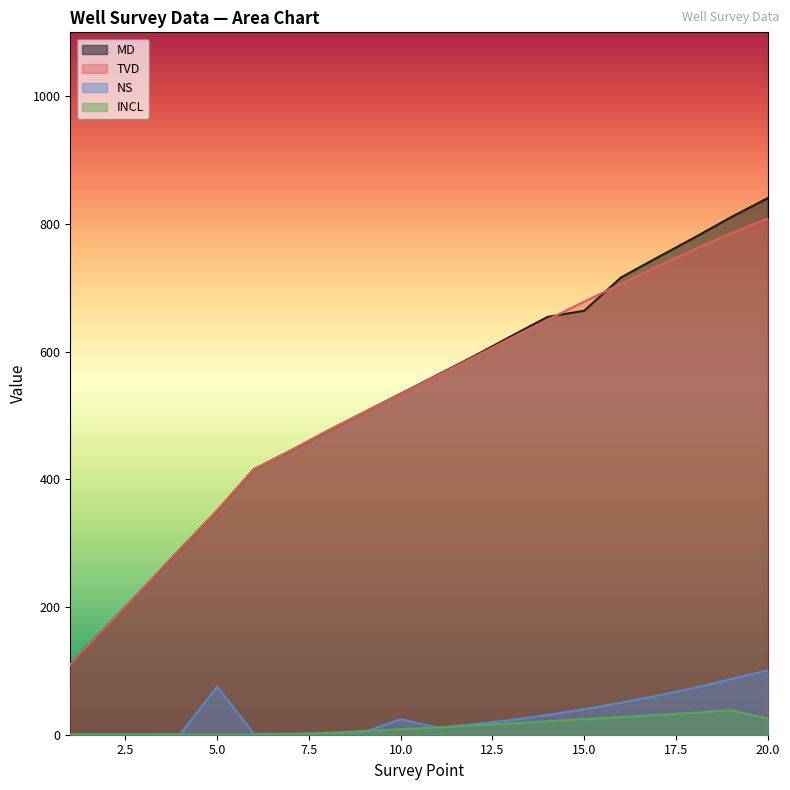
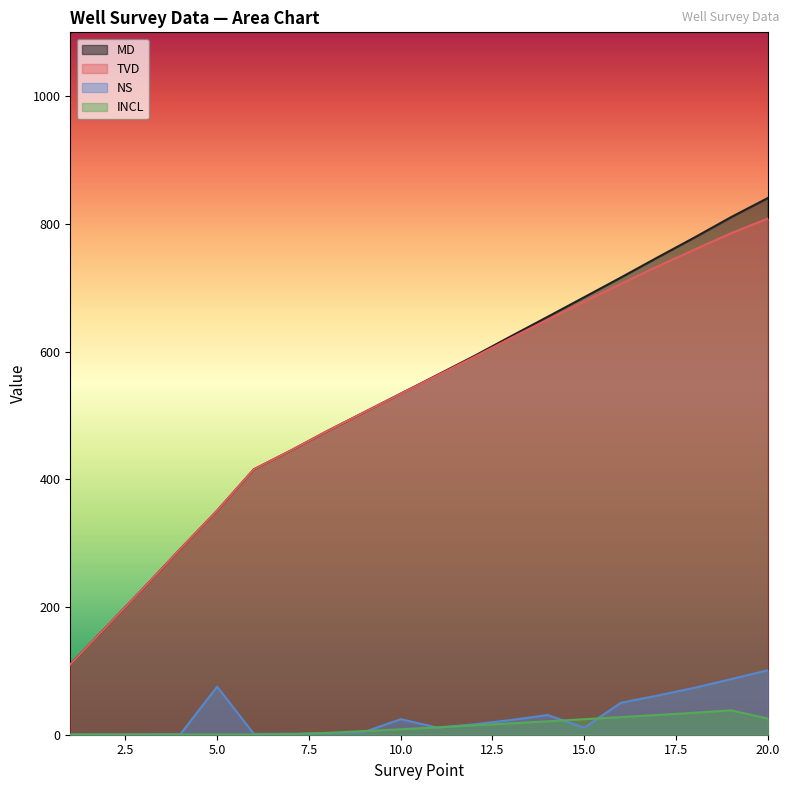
MD, 15.0: 660 -> 690
NS, 15.0: 40 -> 10
